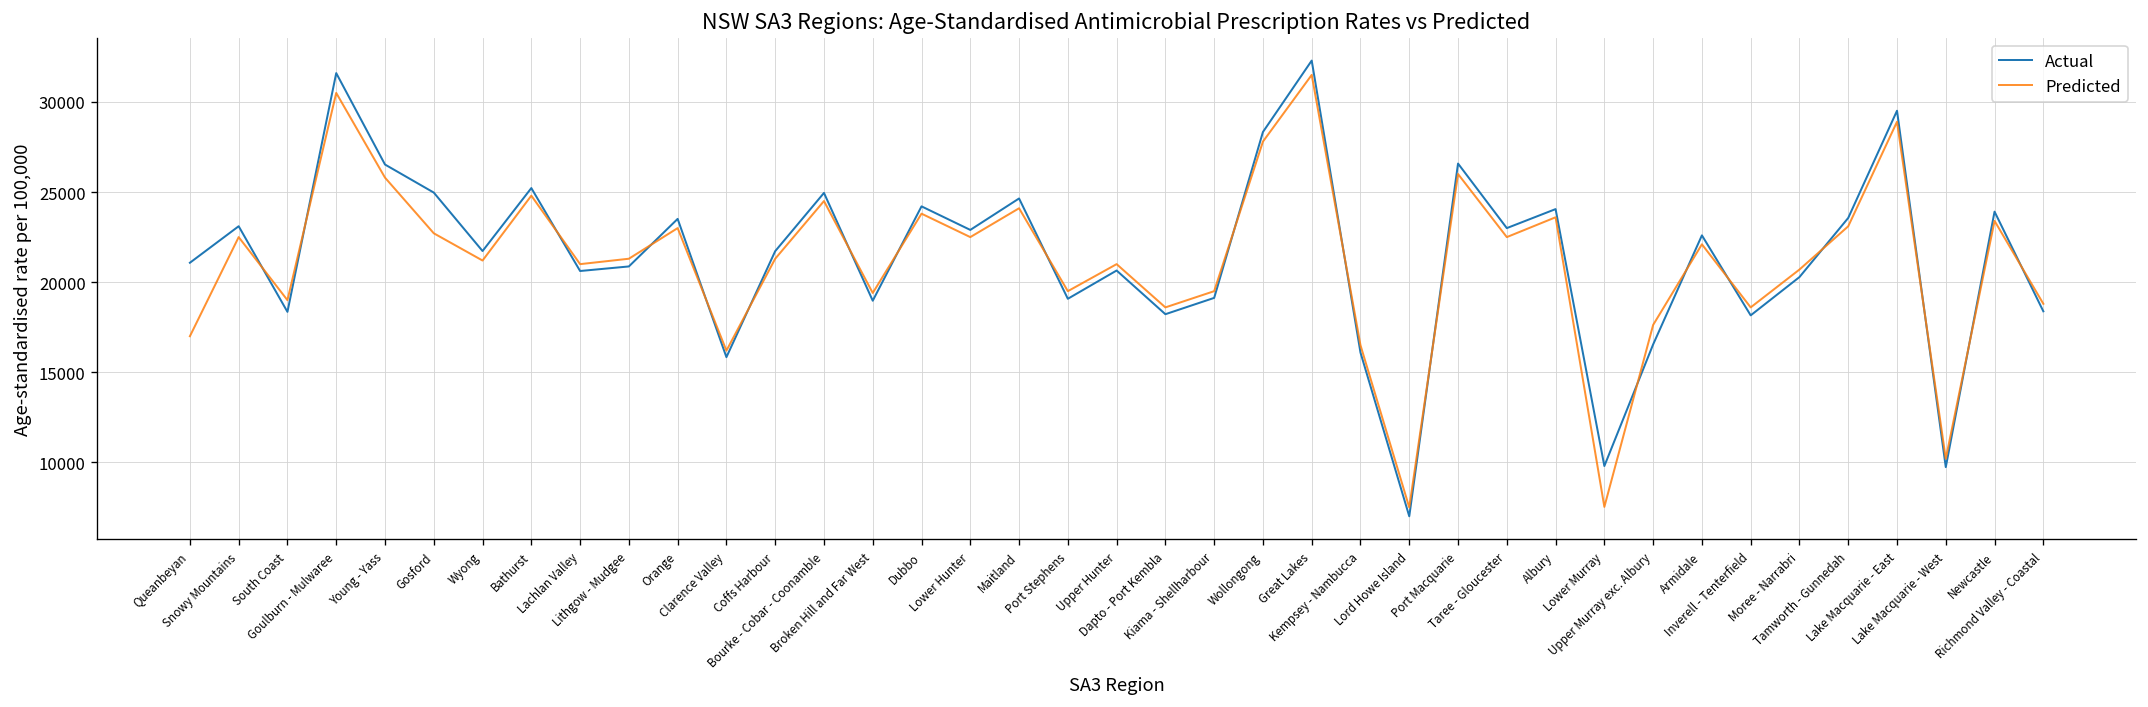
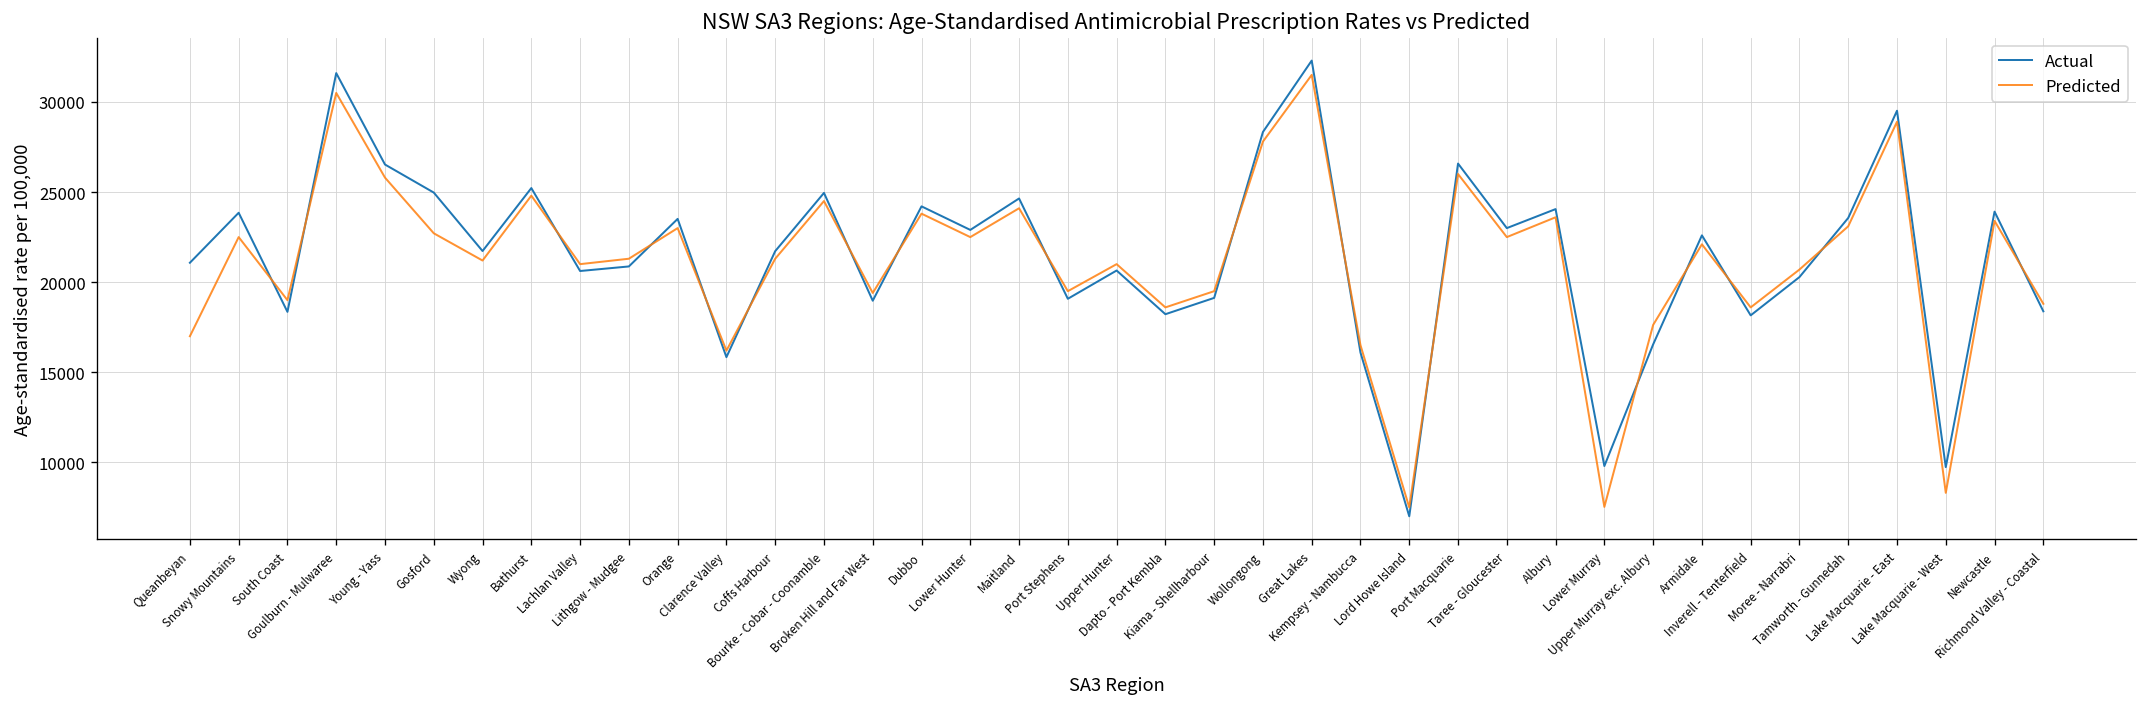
Actual, Snowy Mountains: 23100 -> 23900
Predicted, Lake Macquarie - West: 10200 -> 8300
